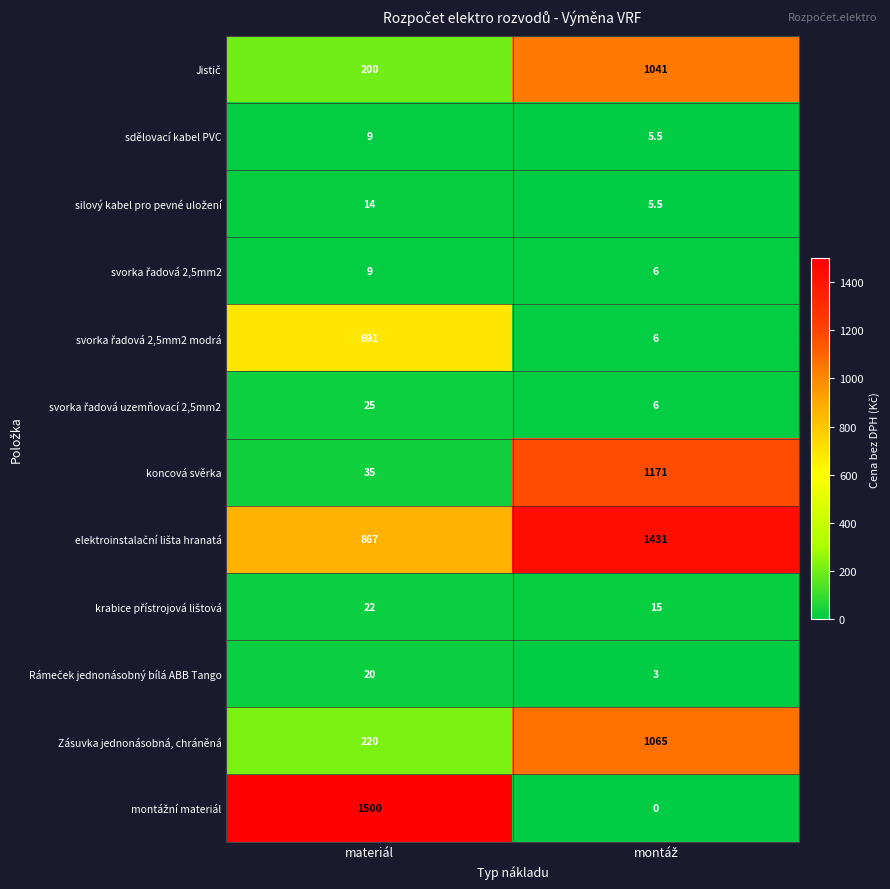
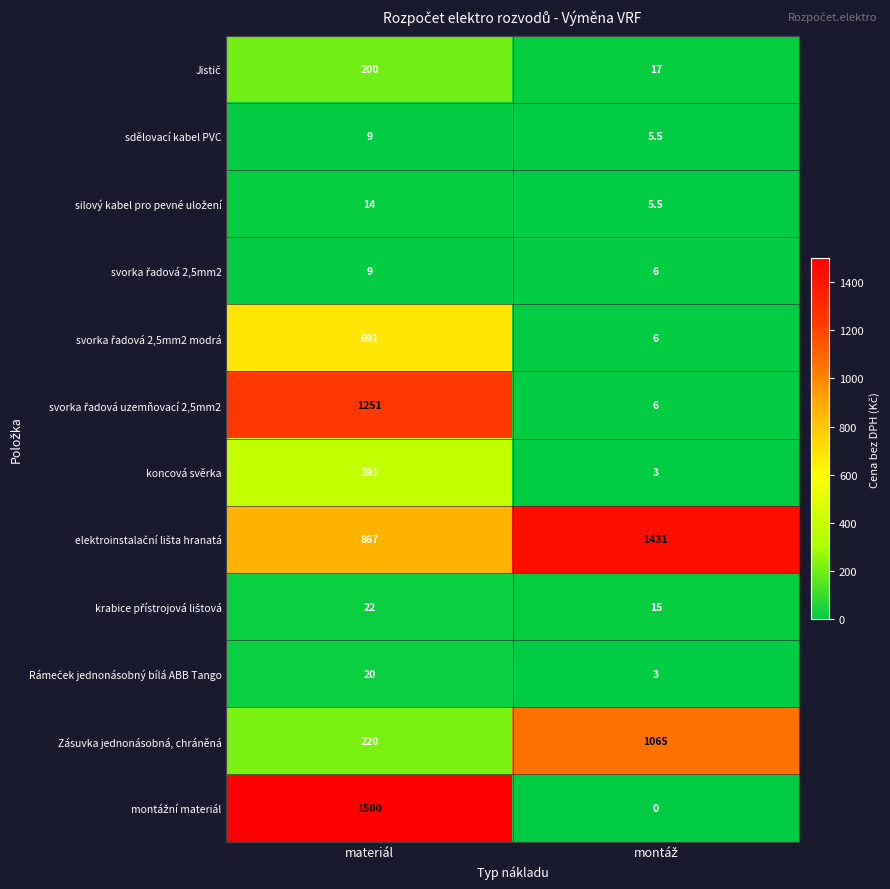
Jistič, montáž: 1041 -> 17
svorka řadová uzemňovací 2,5mm2, materiál: 25 -> 1251
koncová svěrka, materiál: 35 -> 391
koncová svěrka, montáž: 1171 -> 3
